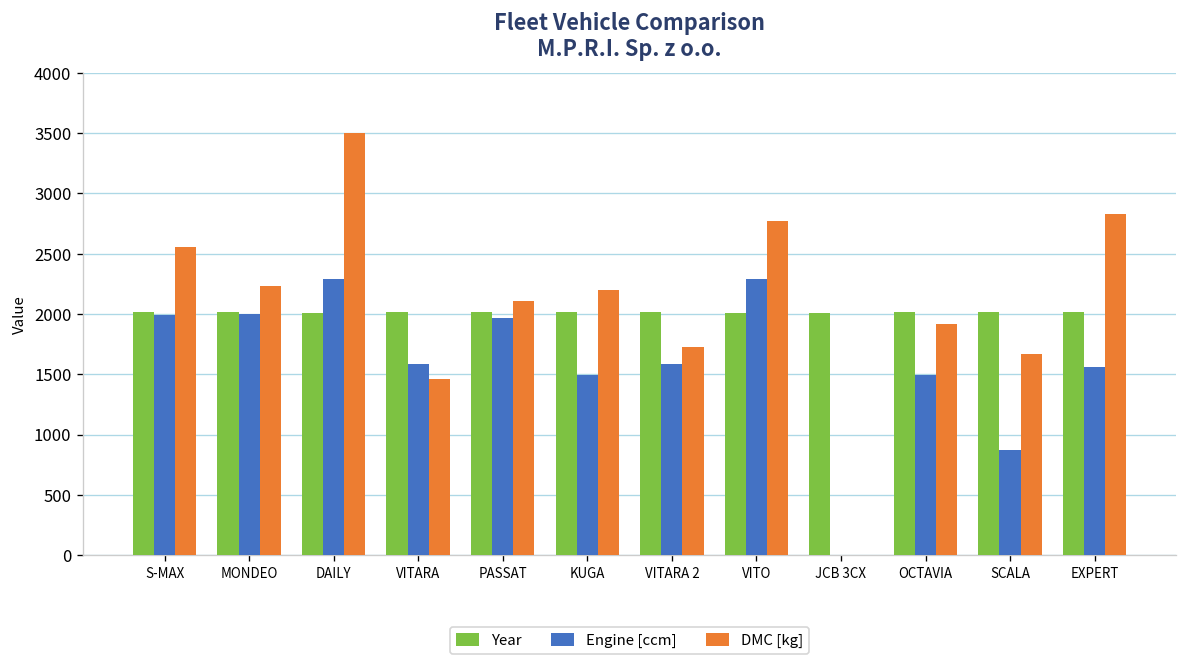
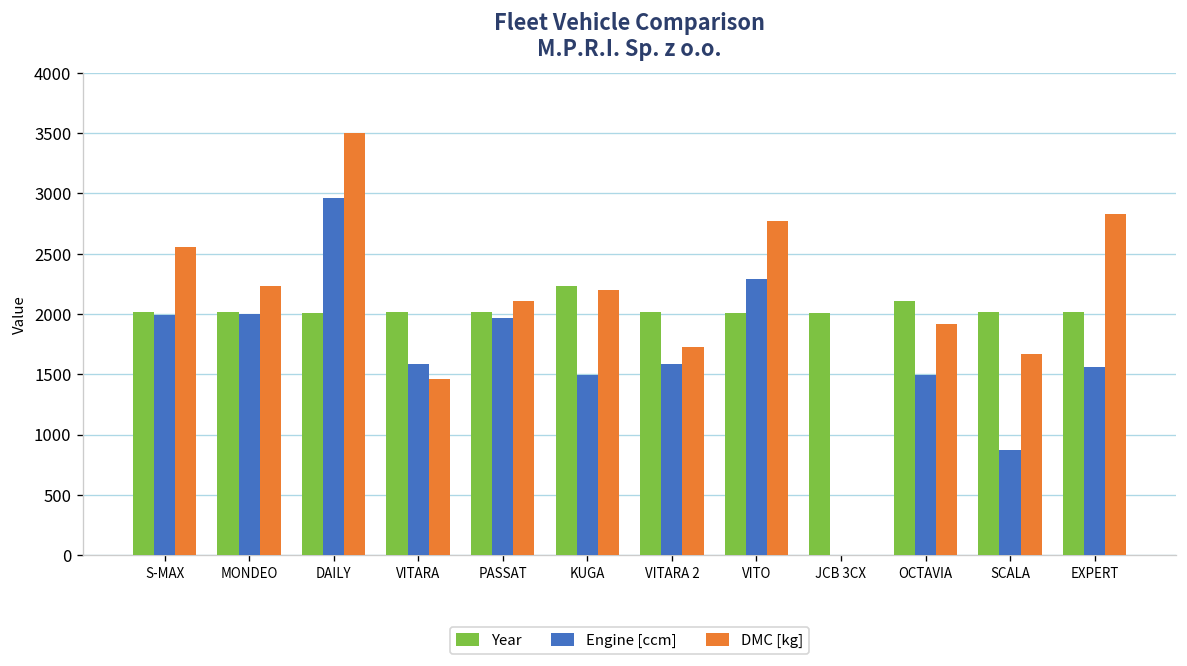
Engine [ccm], DAILY: 2290 -> 2960
Year, KUGA: 2020 -> 2240
Year, OCTAVIA: 2020 -> 2110
